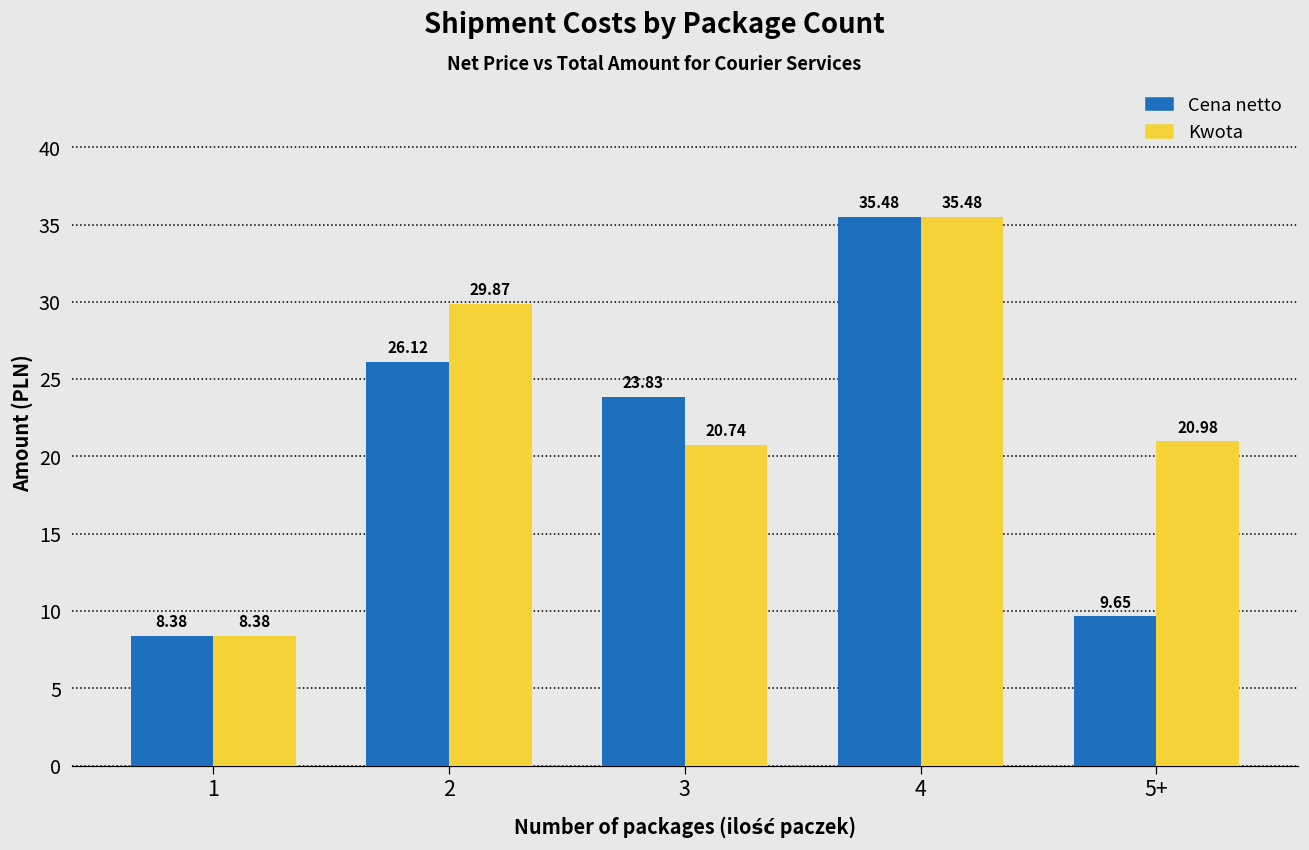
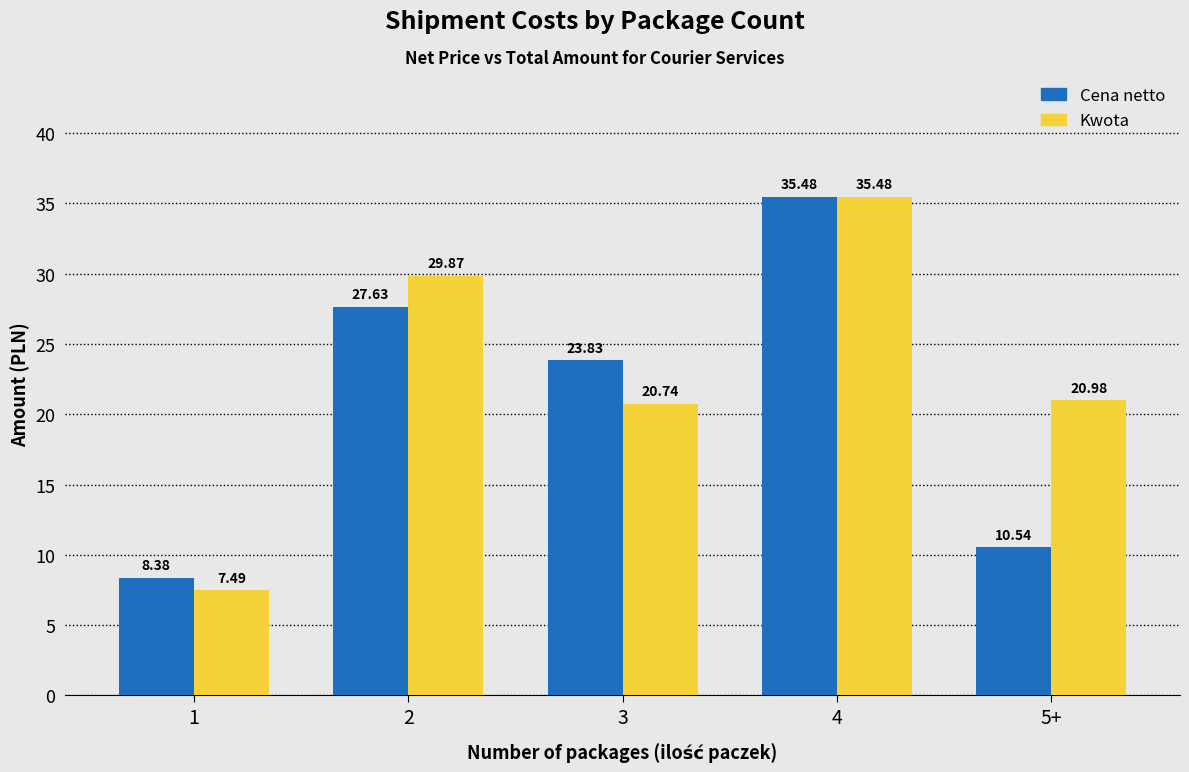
Kwota, 1: 8.38 -> 7.49
Cena netto, 2: 26.12 -> 27.63
Cena netto, 5+: 9.65 -> 10.54
